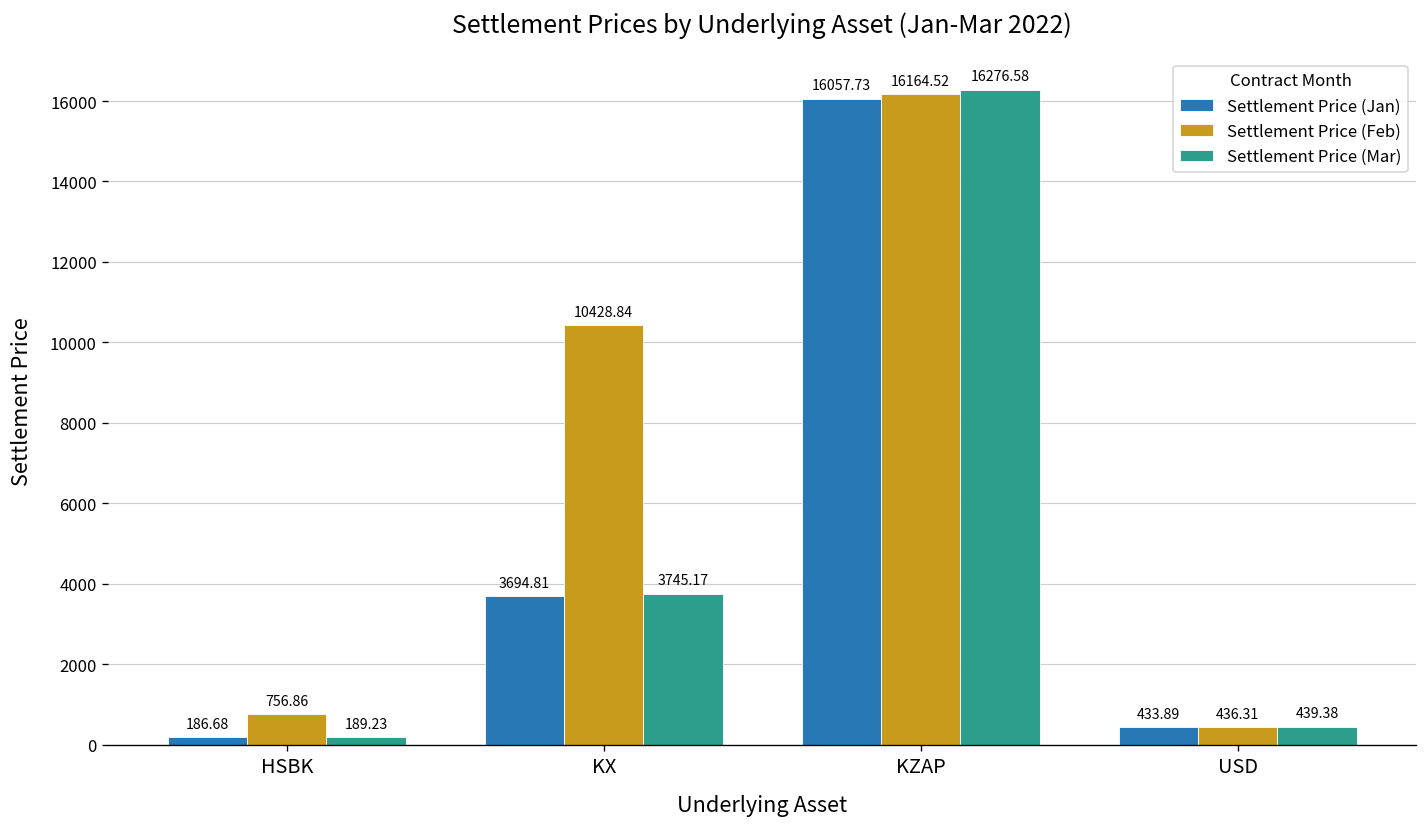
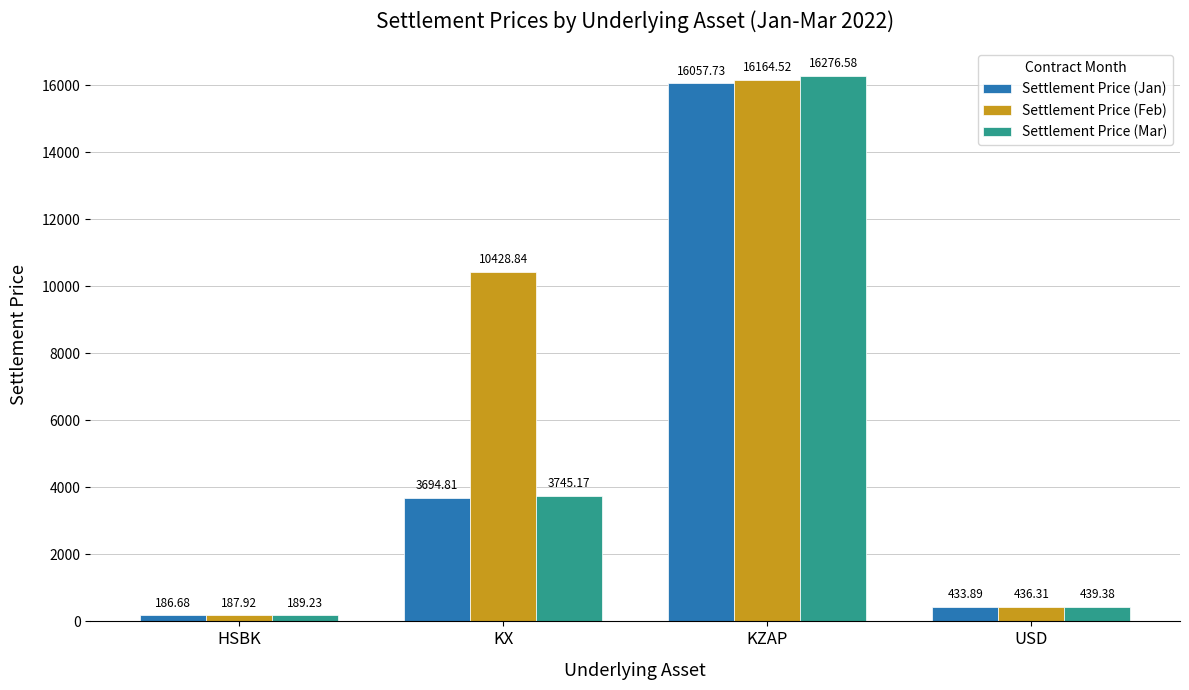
Settlement Price (Feb), HSBK: 756.86 -> 187.92
